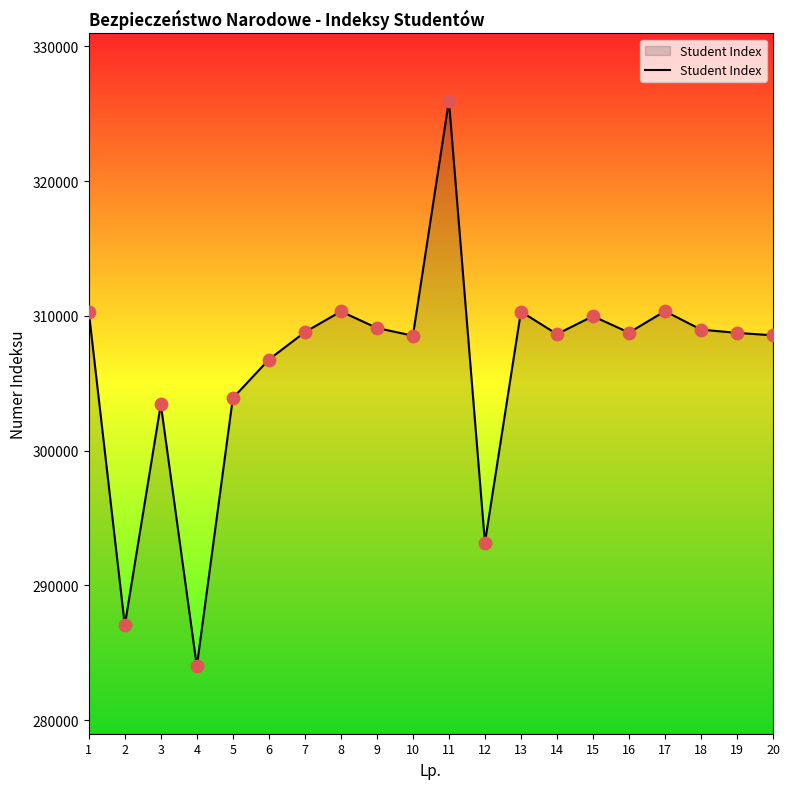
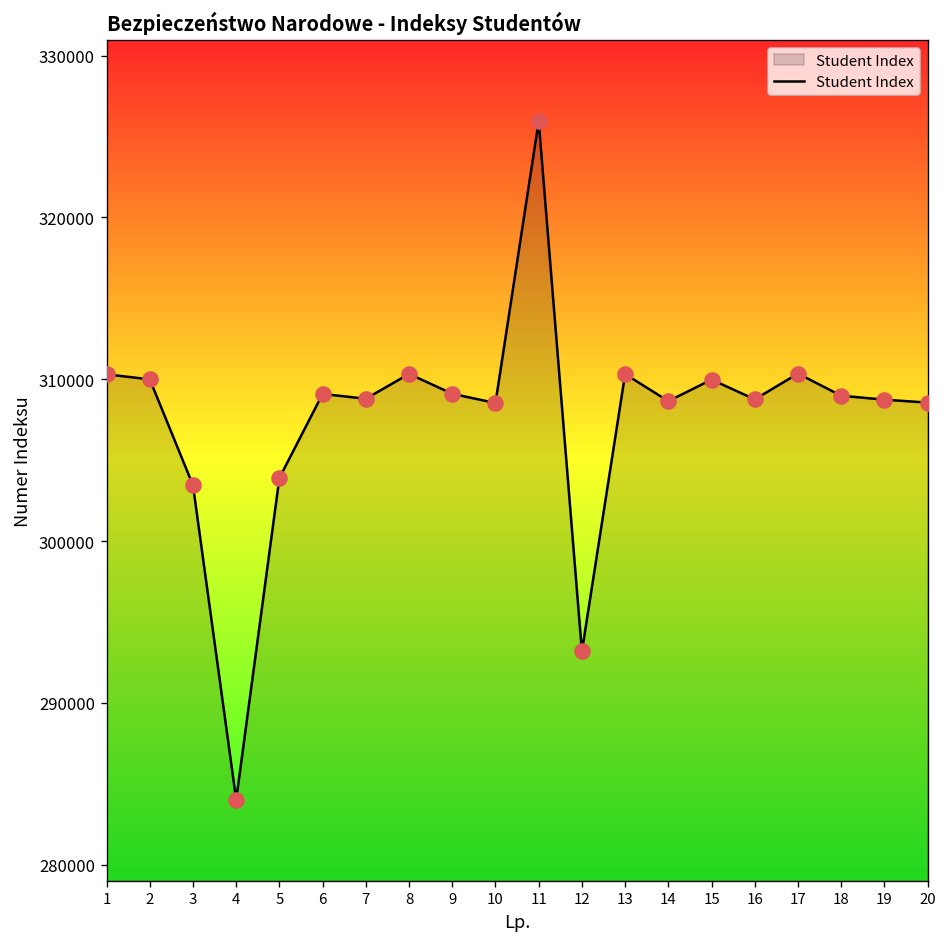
2: 287100 -> 310000
6: 306800 -> 309100
